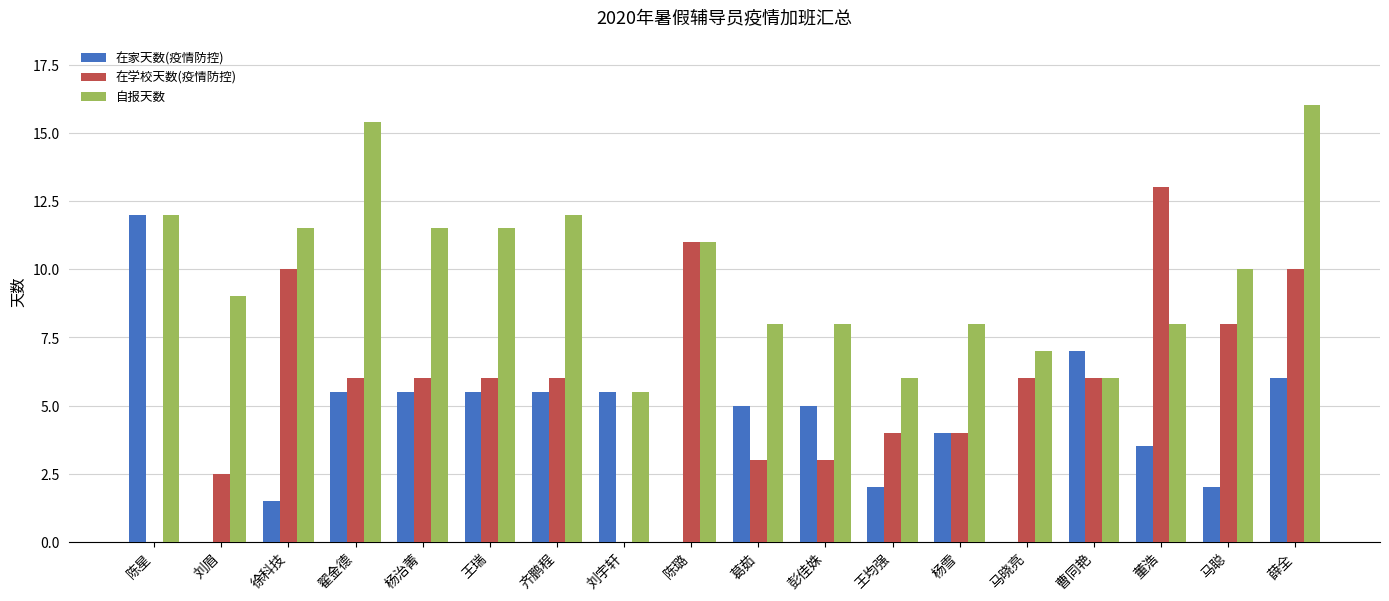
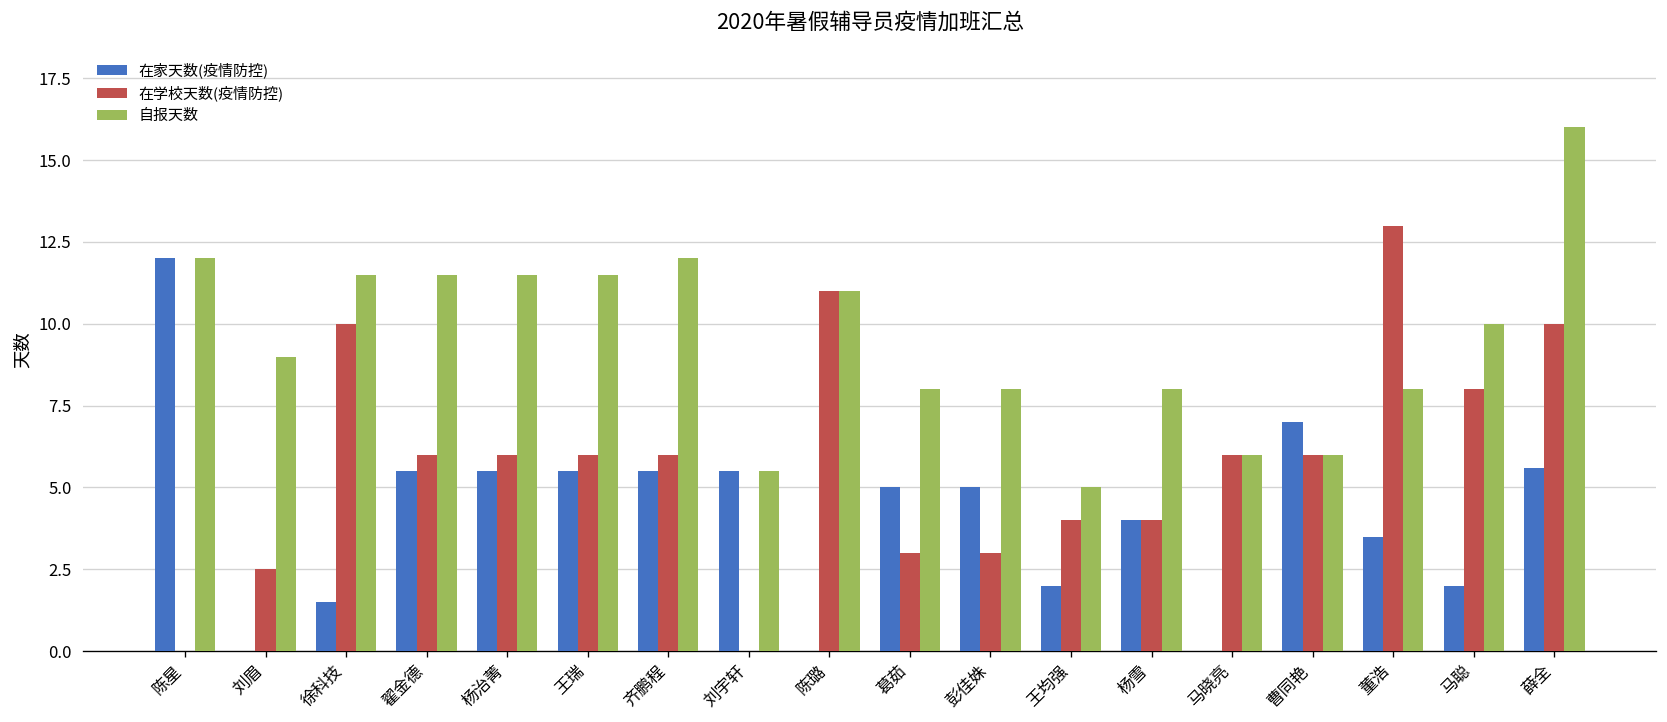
自报天数, 翟金德: 15.4 -> 11.5
自报天数, 王均强: 6 -> 5
自报天数, 马晓亮: 7 -> 6
在家天数(疫情防控), 薛全: 6.0 -> 5.6
